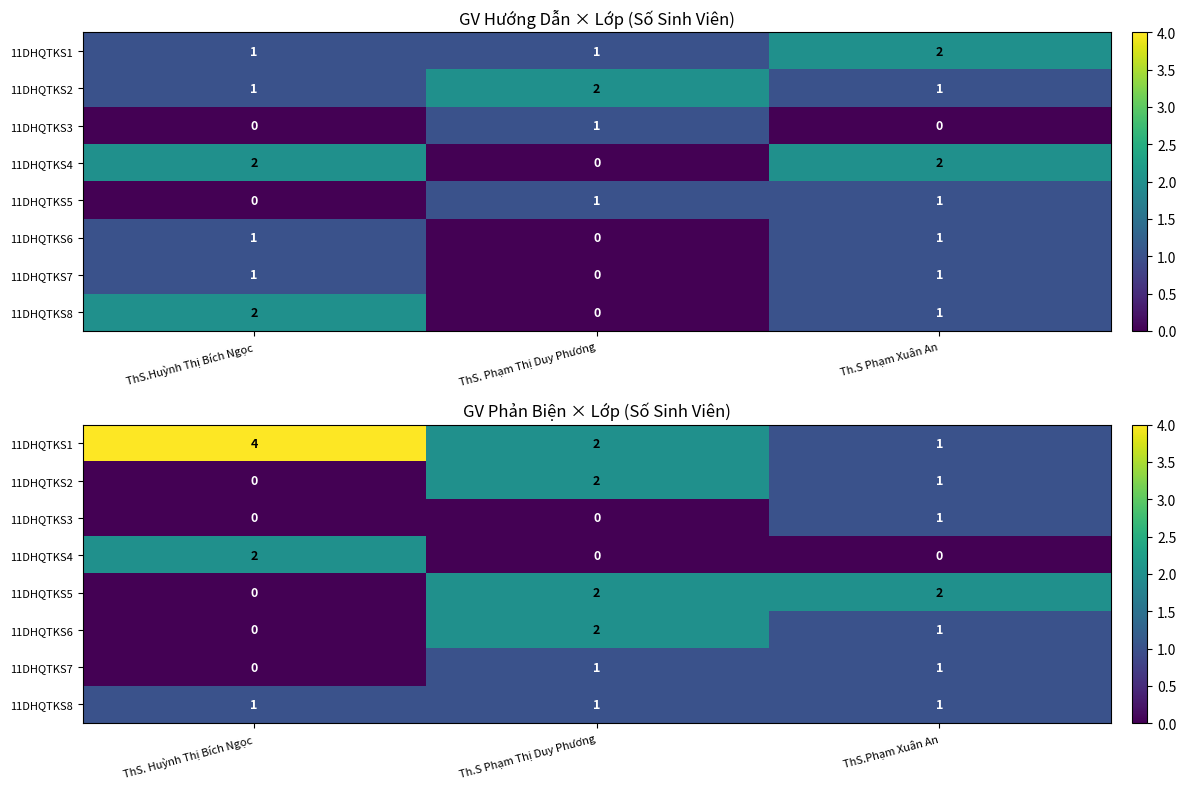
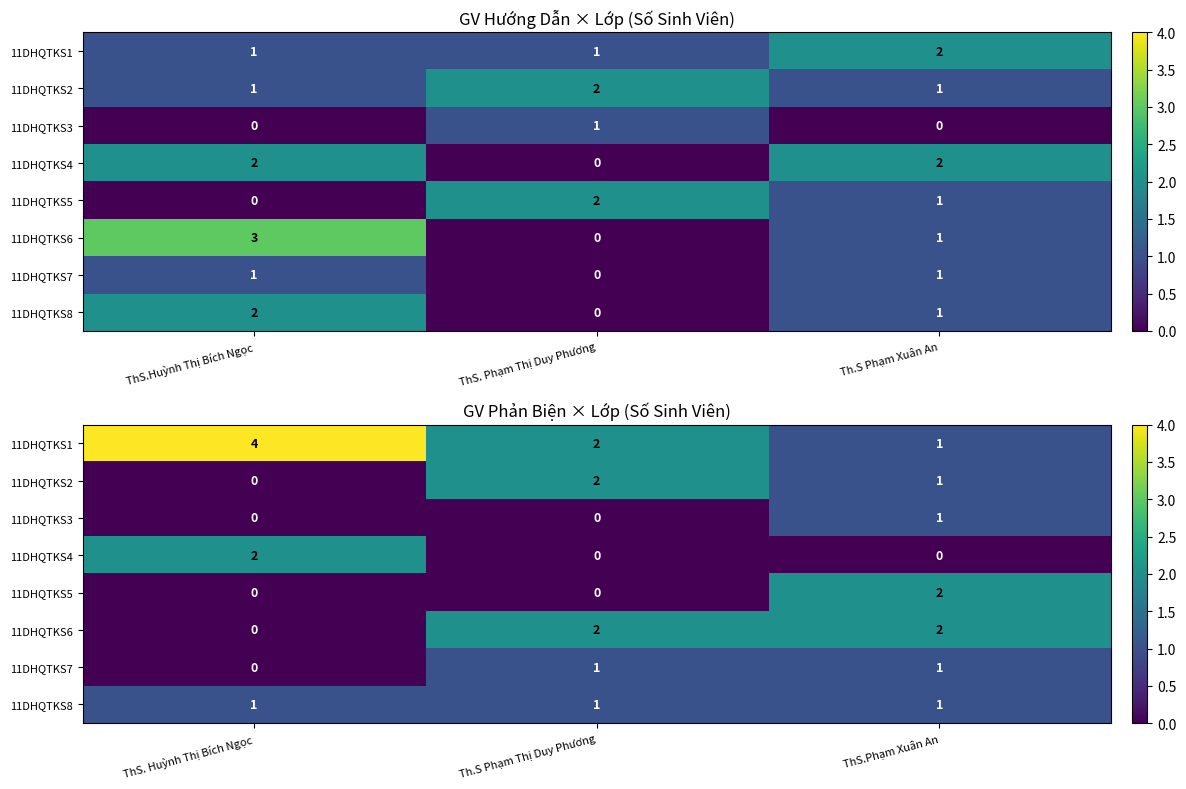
GV Hướng Dẫn × Lớp (Số Sinh Viên), 11DHQTKS5, ThS. Phạm Thị Duy Phương: 1 -> 2
GV Hướng Dẫn × Lớp (Số Sinh Viên), 11DHQTKS6, ThS.Huỳnh Thị Bích Ngọc: 1 -> 3
GV Phản Biện × Lớp (Số Sinh Viên), 11DHQTKS5, Th.S Phạm Thị Duy Phương: 2 -> 0
GV Phản Biện × Lớp (Số Sinh Viên), 11DHQTKS6, ThS.Phạm Xuân An: 1 -> 2
